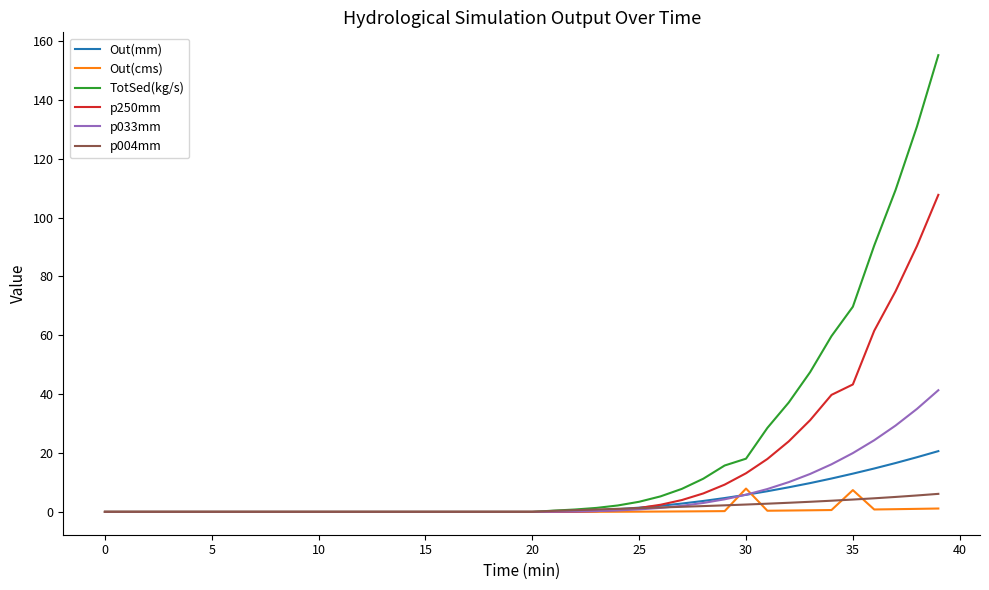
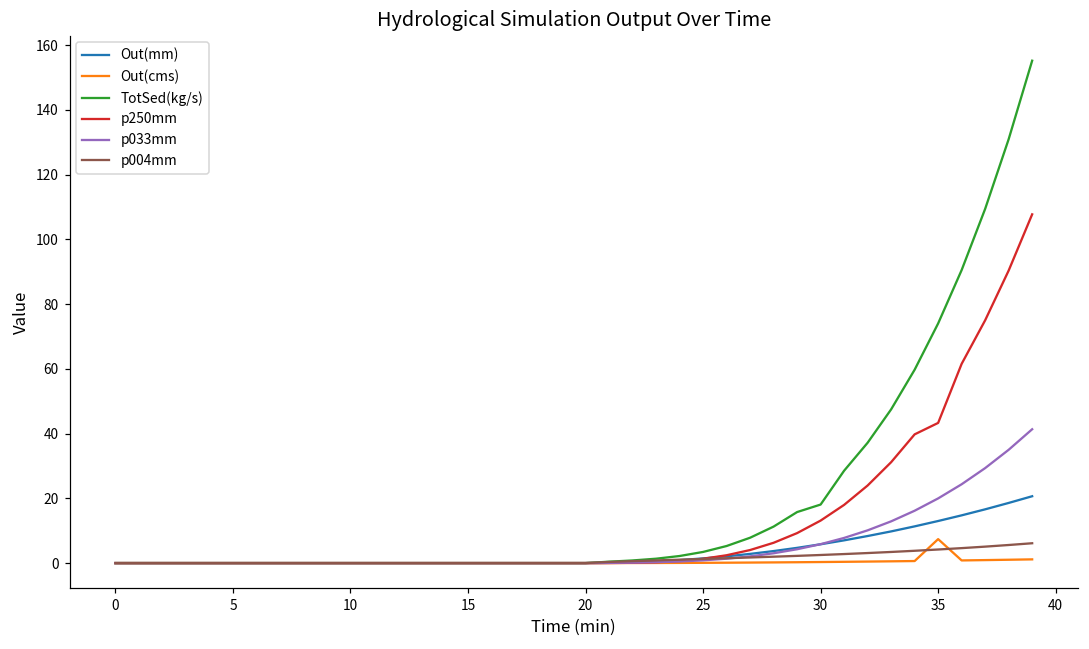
Out(cms), 30: 8 -> 0
TotSed(kg/s), 35: 70 -> 74
